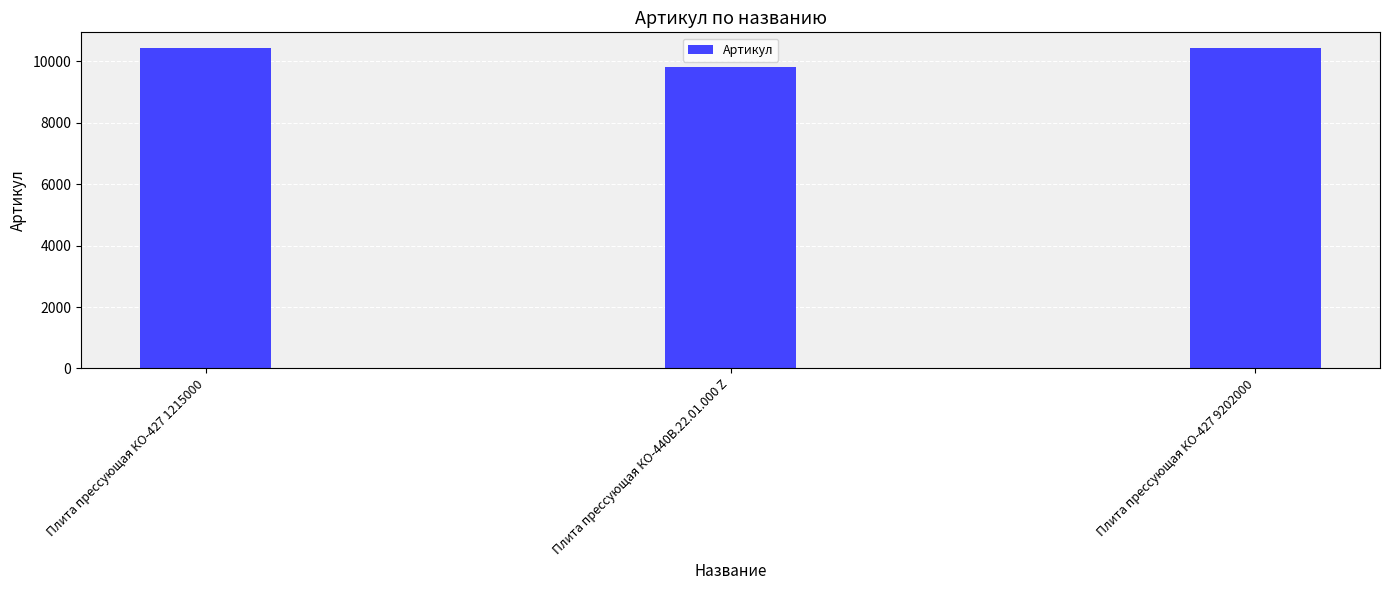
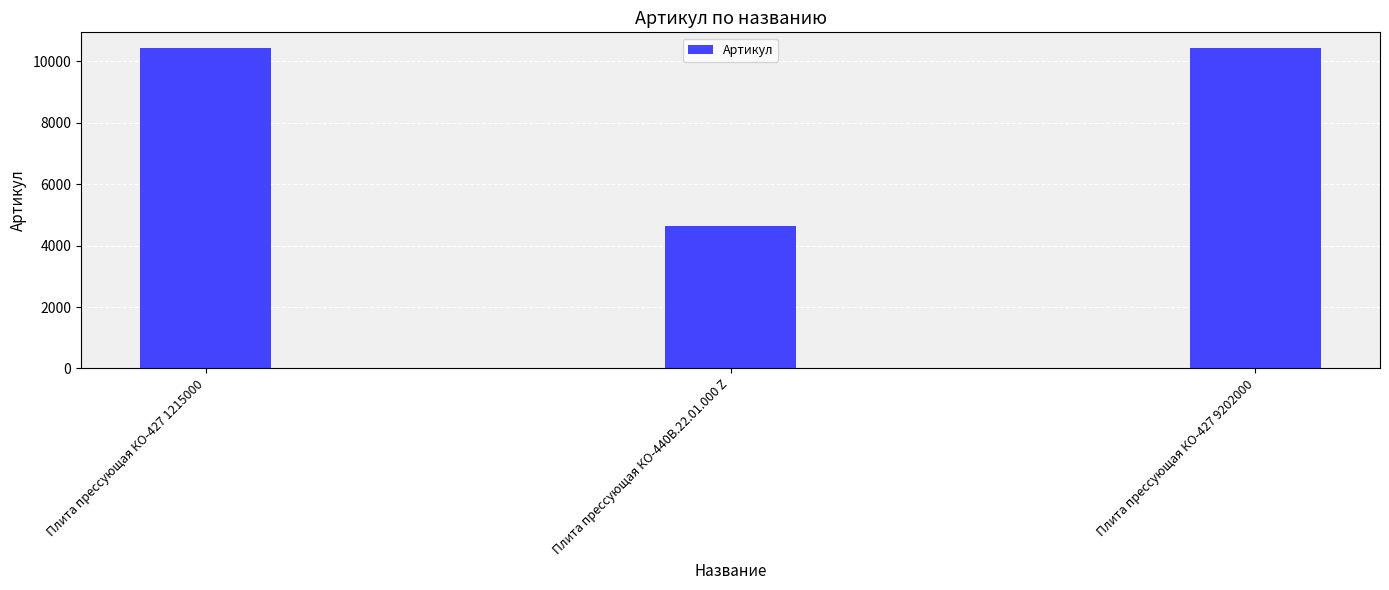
Плита прессующая КО-440В.22.01.000 Z: 9800 -> 4600
